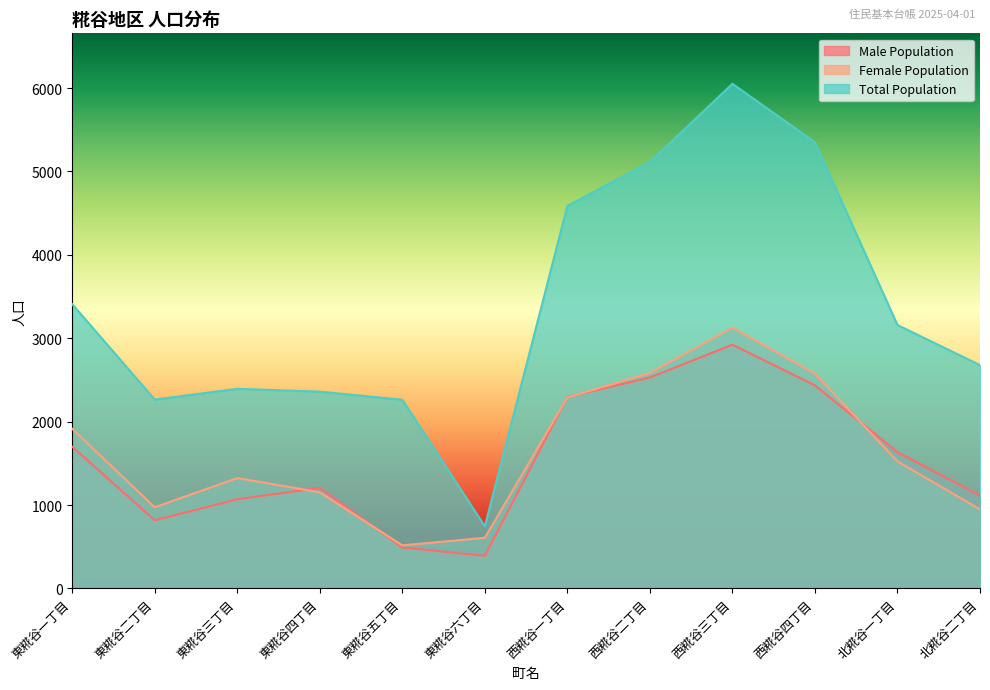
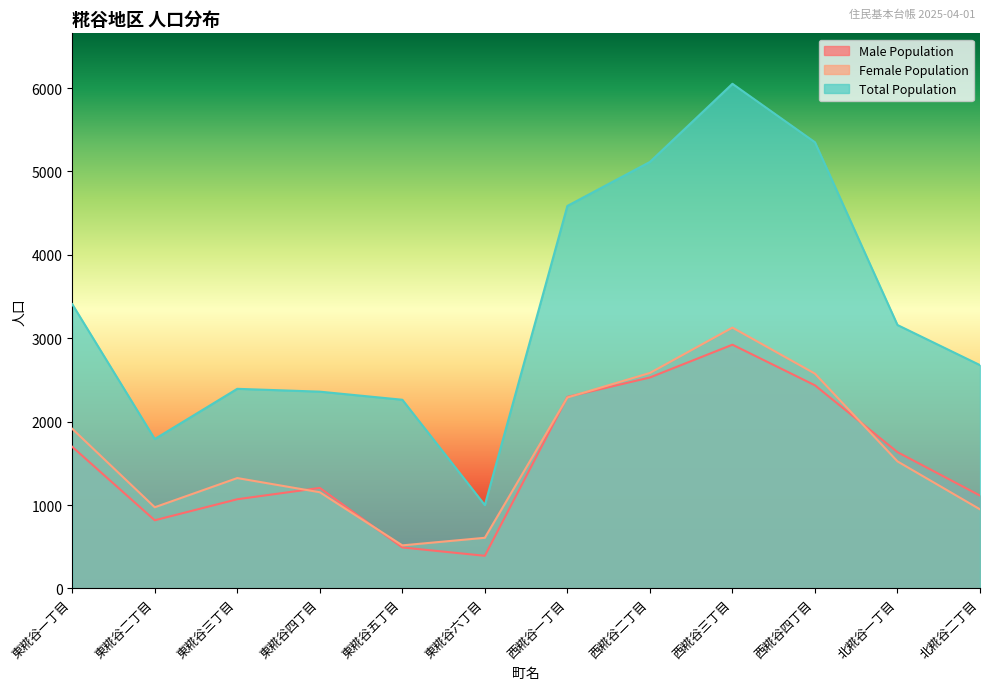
Total Population, 東糀谷二丁目: 2300 -> 1800
Total Population, 東糀谷六丁目: 700 -> 1000
